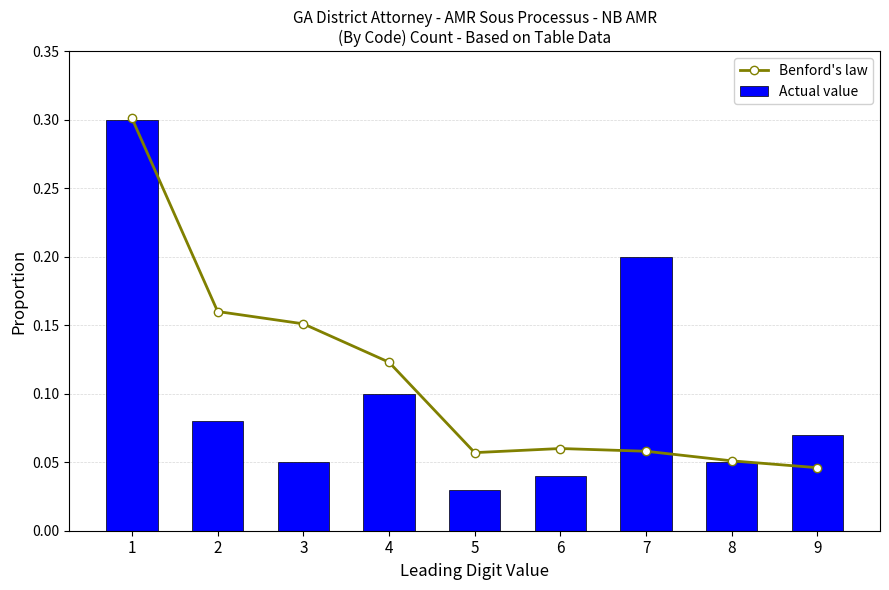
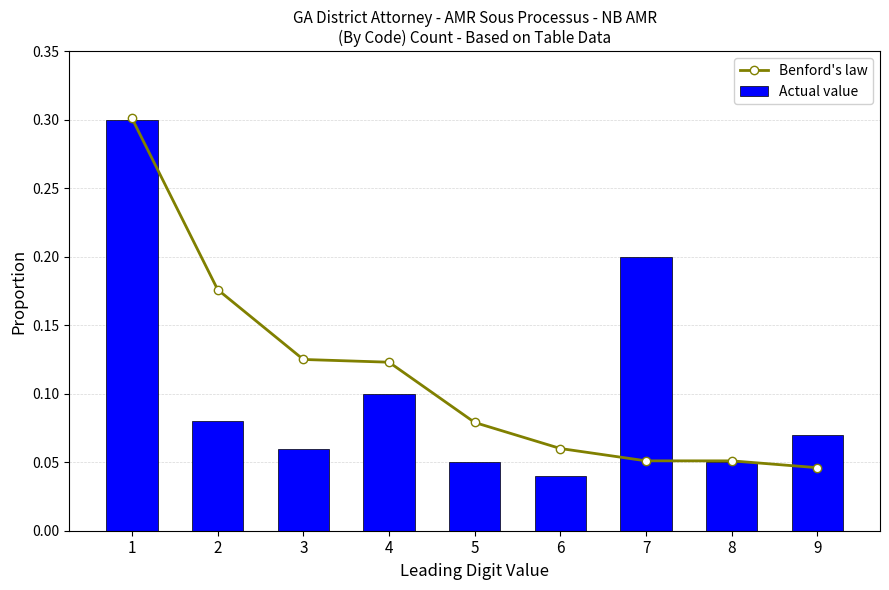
Benford's law, 2: 0.160 -> 0.176
Benford's law, 3: 0.151 -> 0.125
Actual value, 3: 0.05 -> 0.06
Benford's law, 5: 0.057 -> 0.079
Actual value, 5: 0.03 -> 0.05
Benford's law, 7: 0.058 -> 0.051
